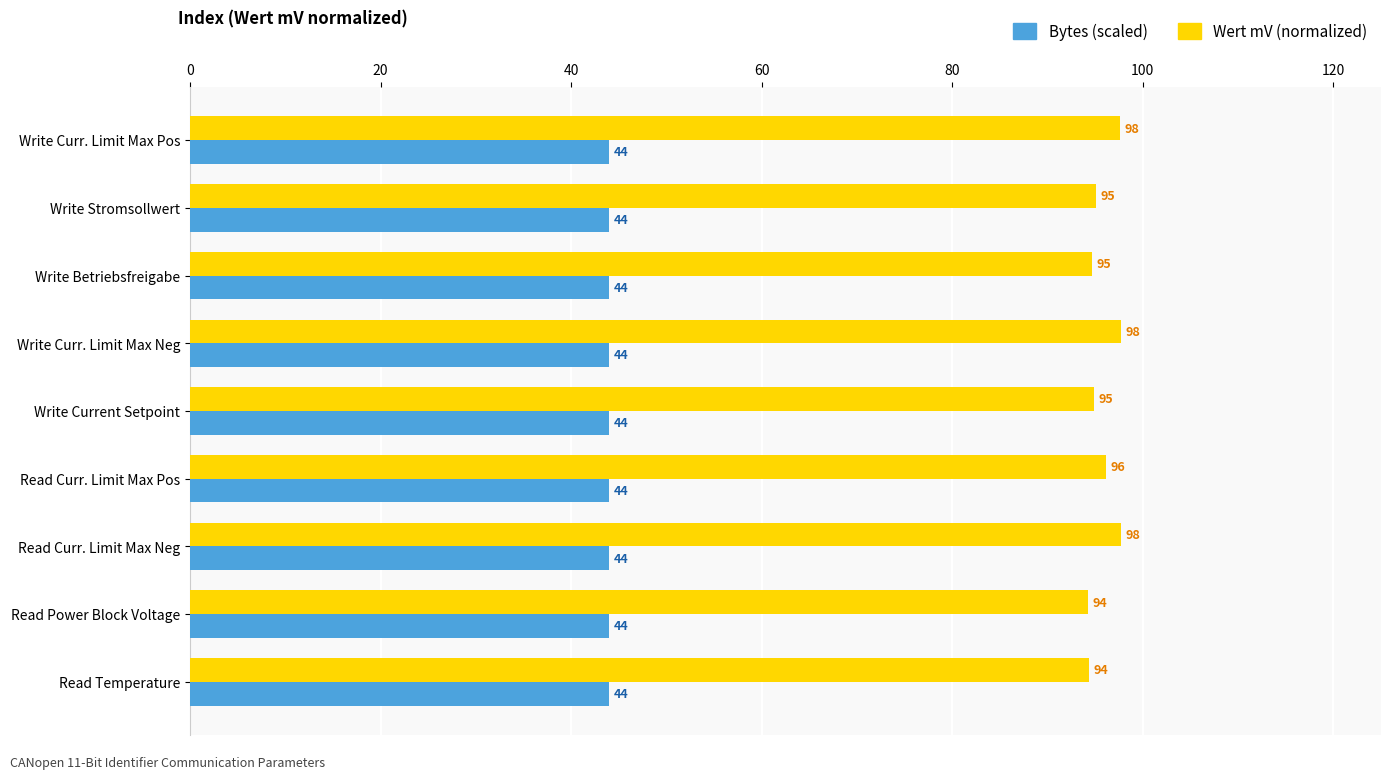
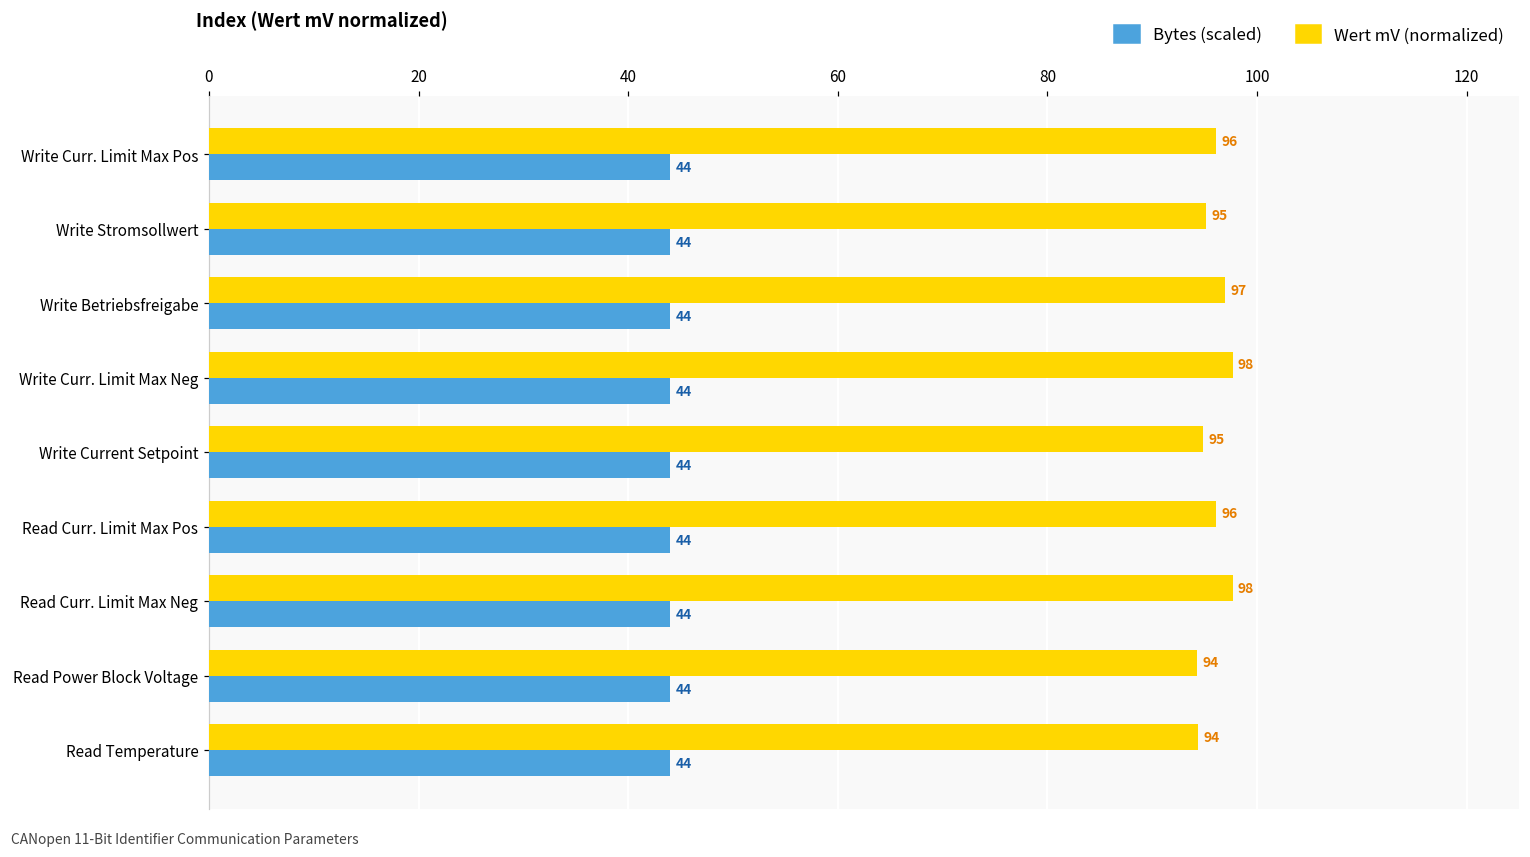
Wert mV (normalized), Write Curr. Limit Max Pos: 98 -> 96
Wert mV (normalized), Write Betriebsfreigabe: 95 -> 97
